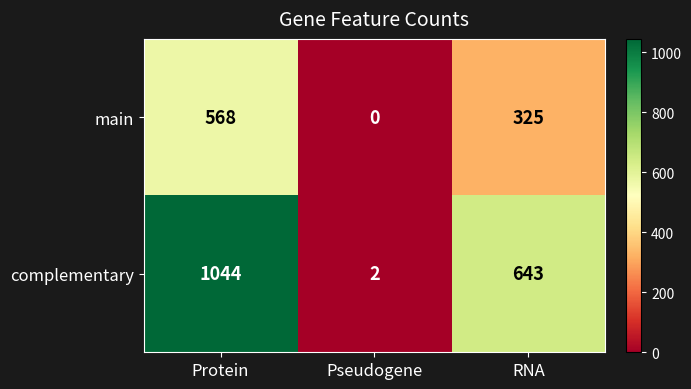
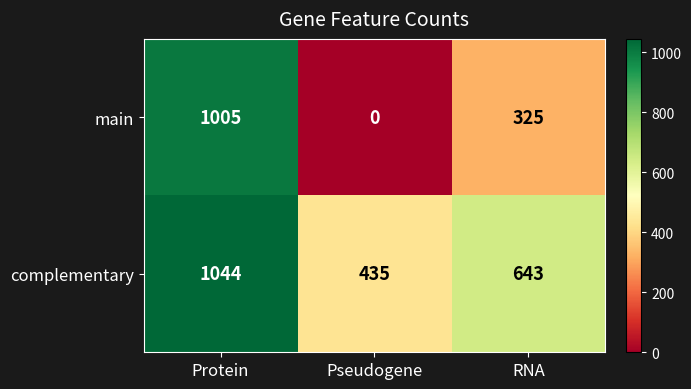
main, Protein: 568 -> 1005
complementary, Pseudogene: 2 -> 435
